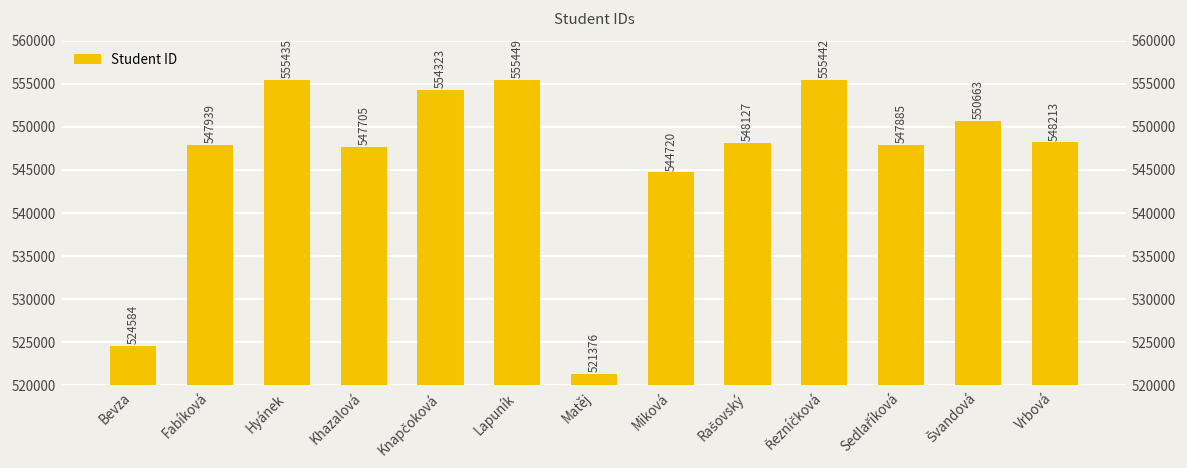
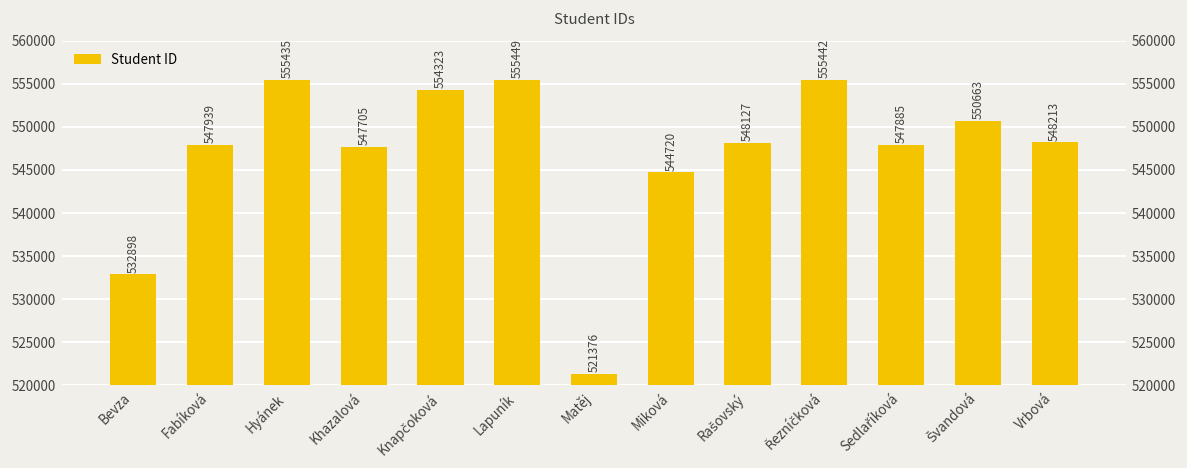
Bevza: 524584 -> 532898
